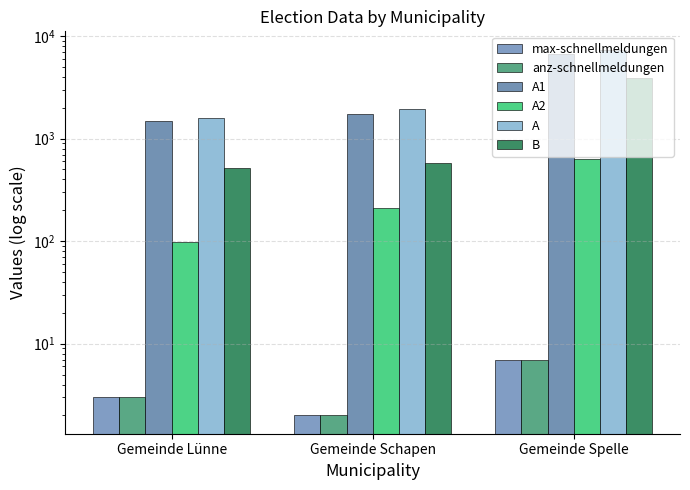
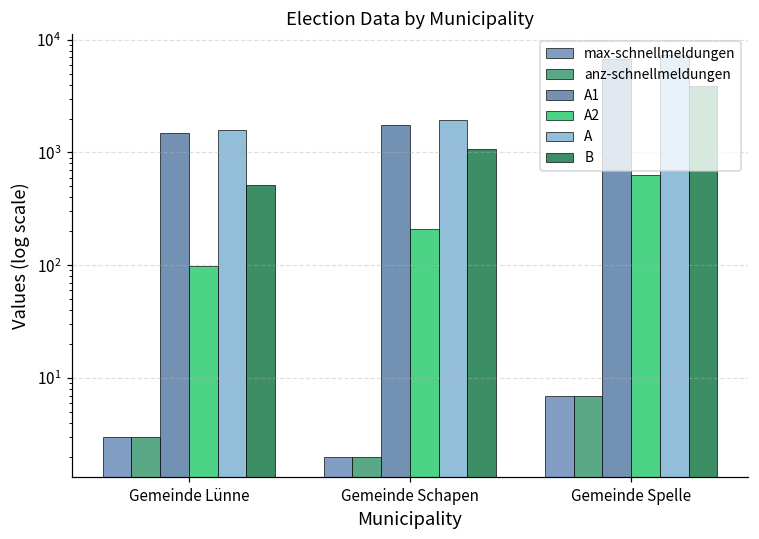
B, Gemeinde Schapen: 600 -> 1100
